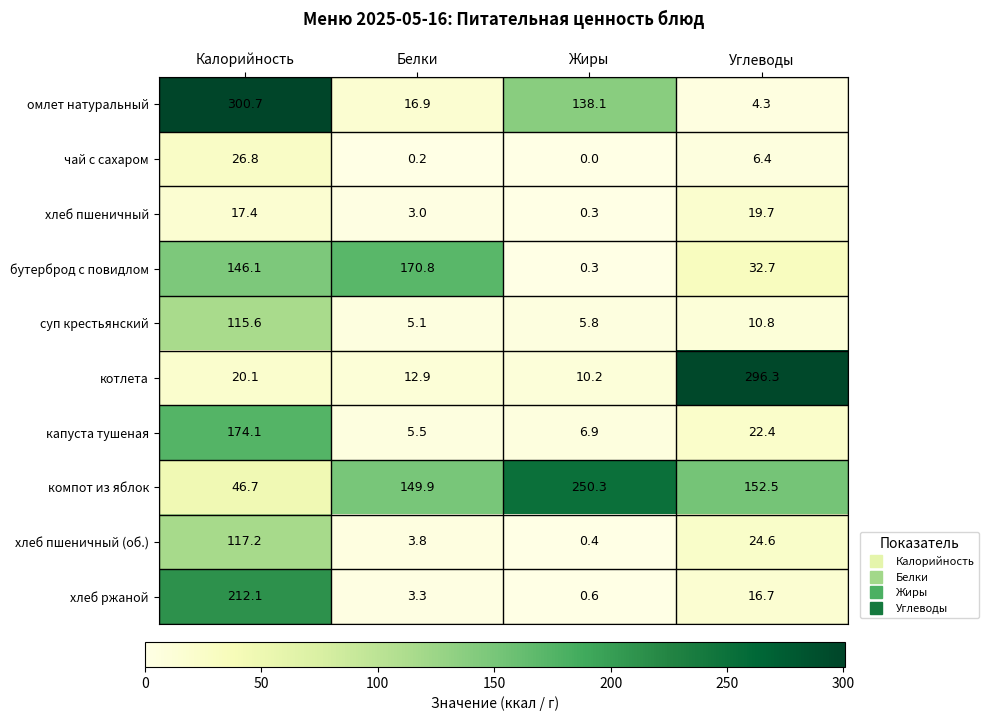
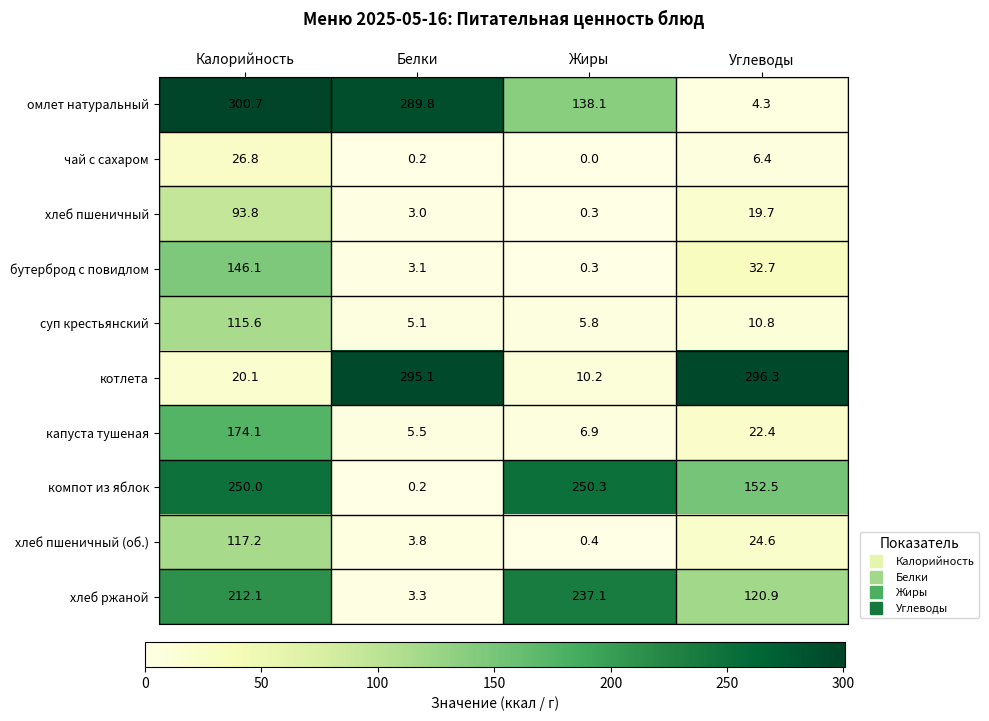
омлет натуральный, Белки: 16.9 -> 289.8
хлеб пшеничный, Калорийность: 17.4 -> 93.8
бутерброд с повидлом, Белки: 170.8 -> 3.1
котлета, Белки: 12.9 -> 295.1
компот из яблок, Калорийность: 46.7 -> 250.0
компот из яблок, Белки: 149.9 -> 0.2
хлеб ржаной, Жиры: 0.6 -> 237.1
хлеб ржаной, Углеводы: 16.7 -> 120.9
